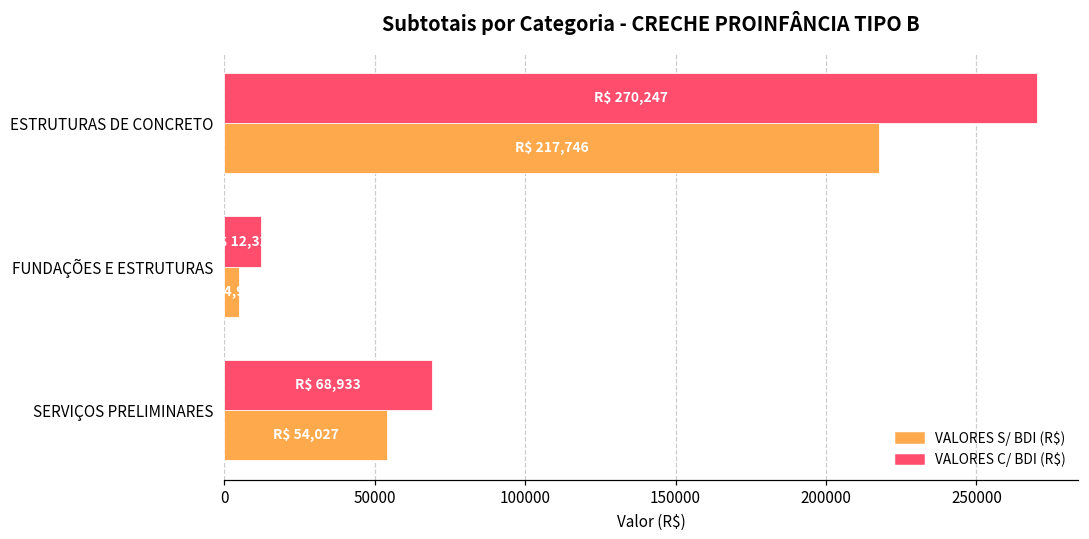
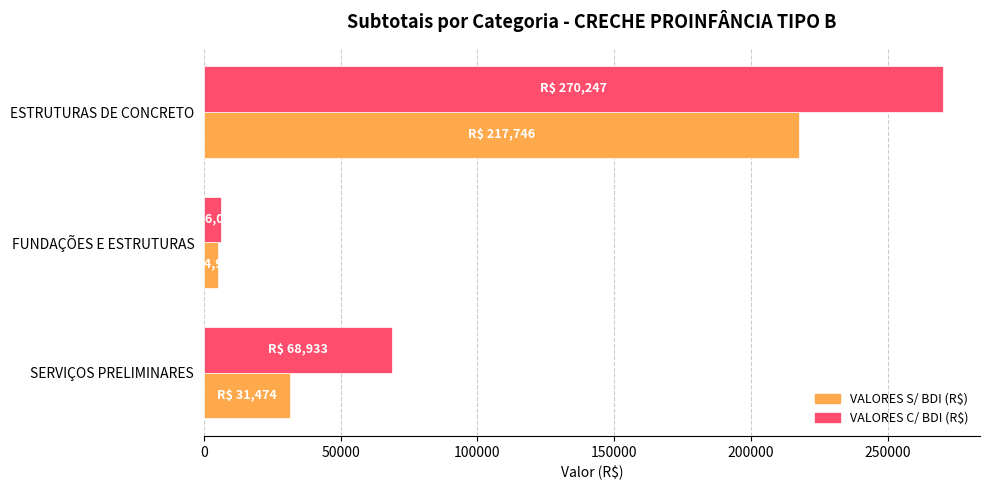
VALORES C/ BDI (R$), FUNDAÇÕES E ESTRUTURAS: 12000 -> 6000
VALORES S/ BDI (R$), SERVIÇOS PRELIMINARES: 54,027 -> 31,474
